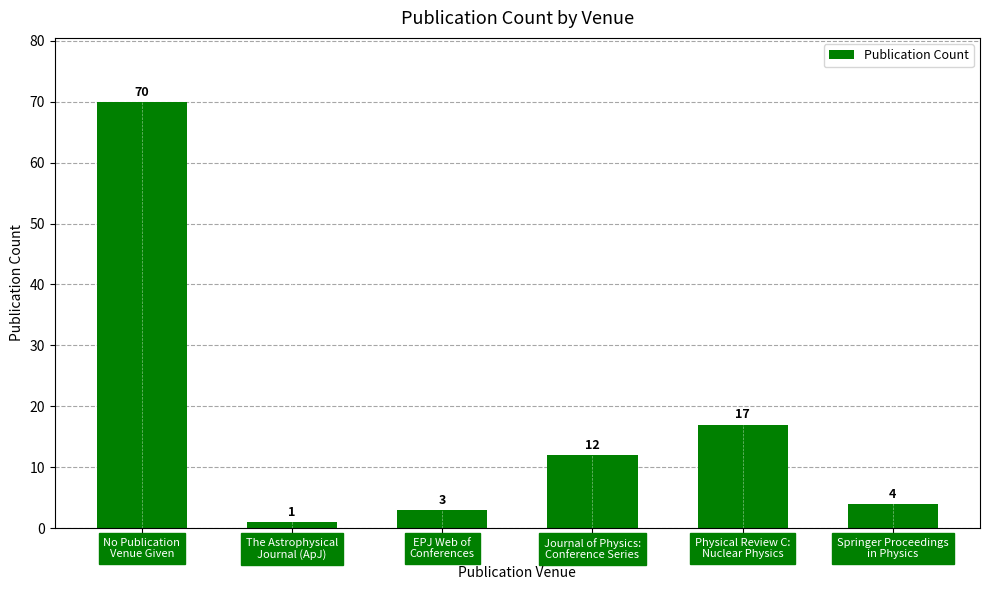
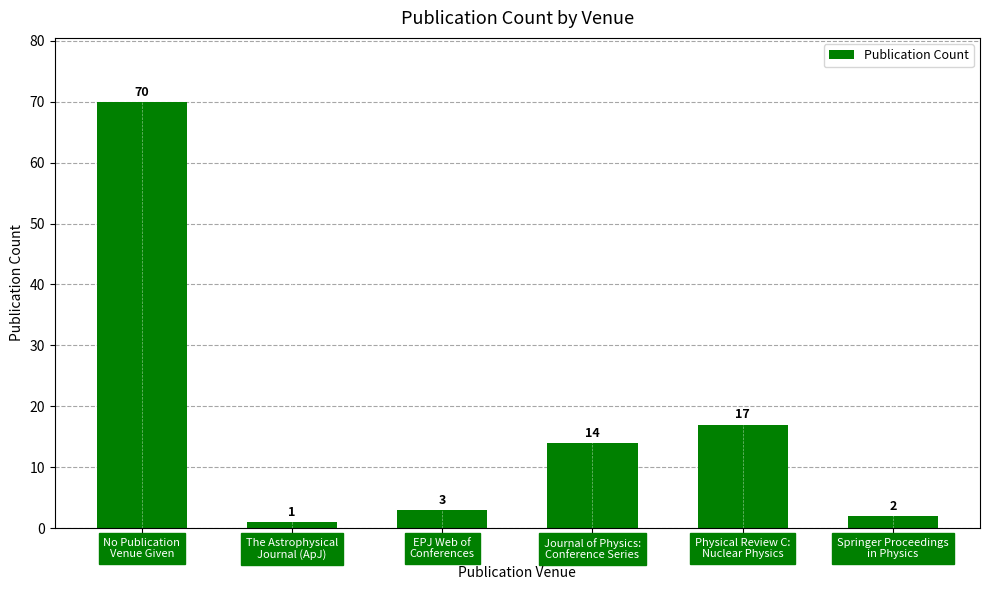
Journal of Physics: Conference Series: 12 -> 14
Springer Proceedings in Physics: 4 -> 2
